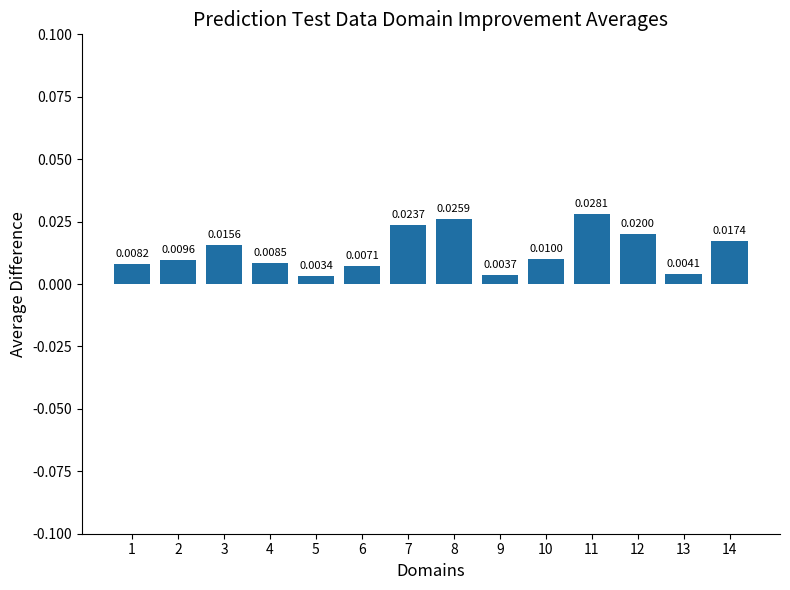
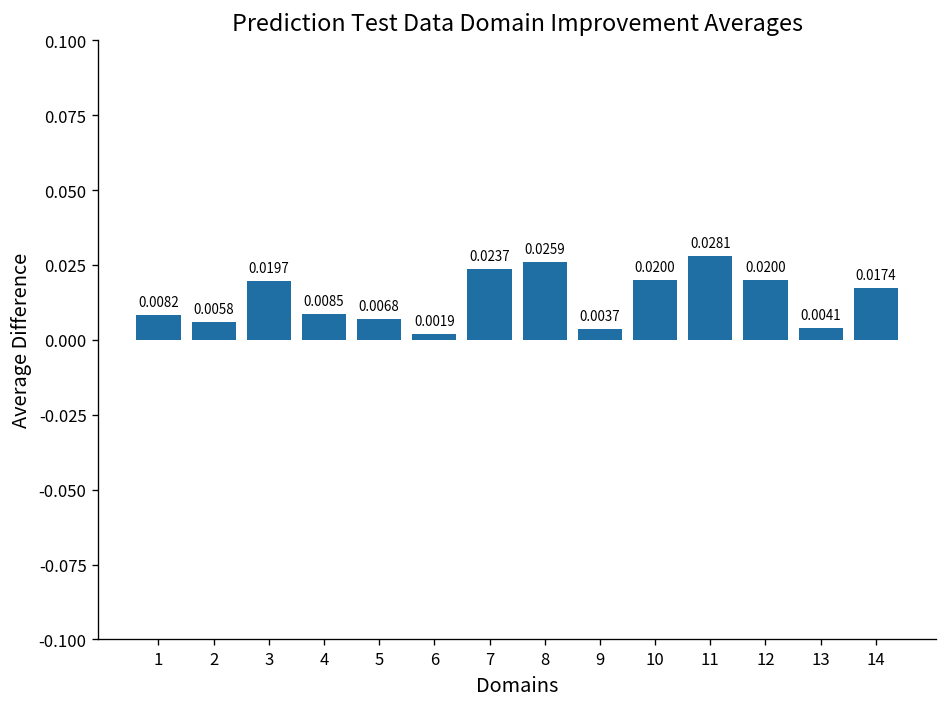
2: 0.0096 -> 0.0058
3: 0.0156 -> 0.0197
5: 0.0034 -> 0.0068
6: 0.0071 -> 0.0019
10: 0.0100 -> 0.0200
